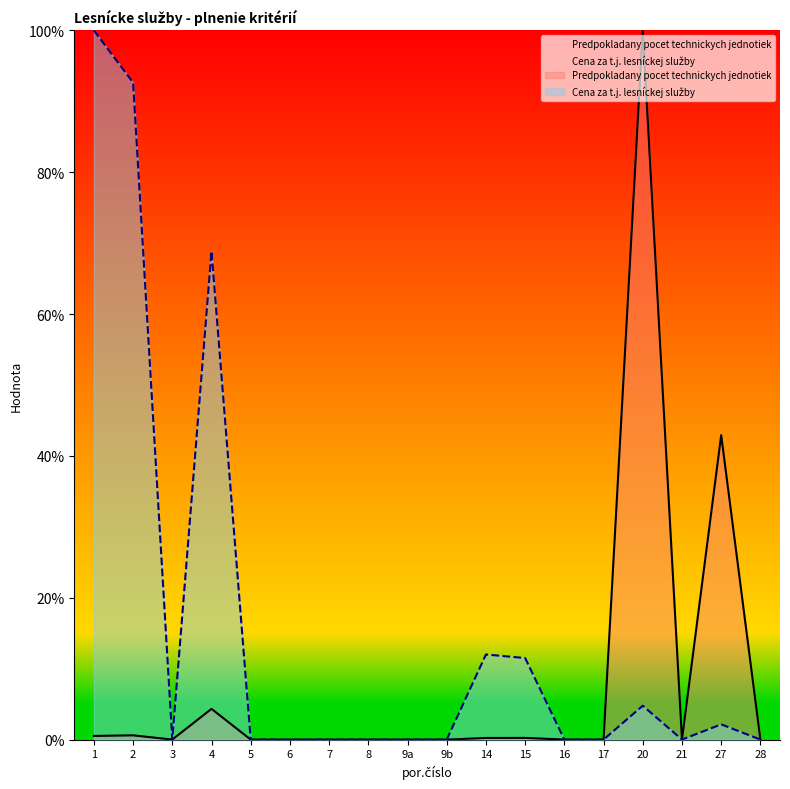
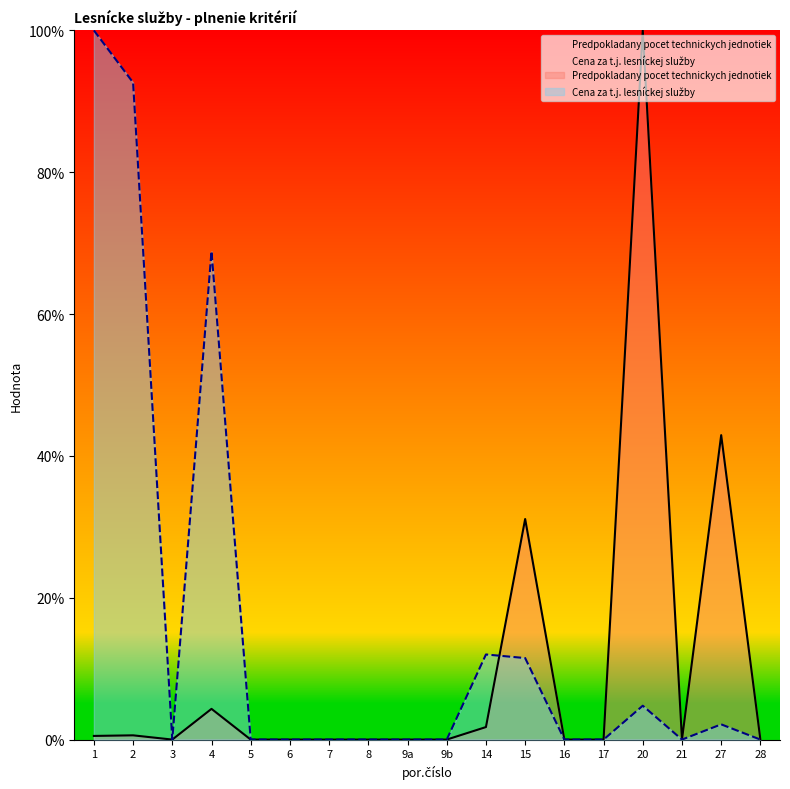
Predpokladany pocet technickych jednotiek, 14: 0% -> 2%
Predpokladany pocet technickych jednotiek, 15: 0% -> 31%
